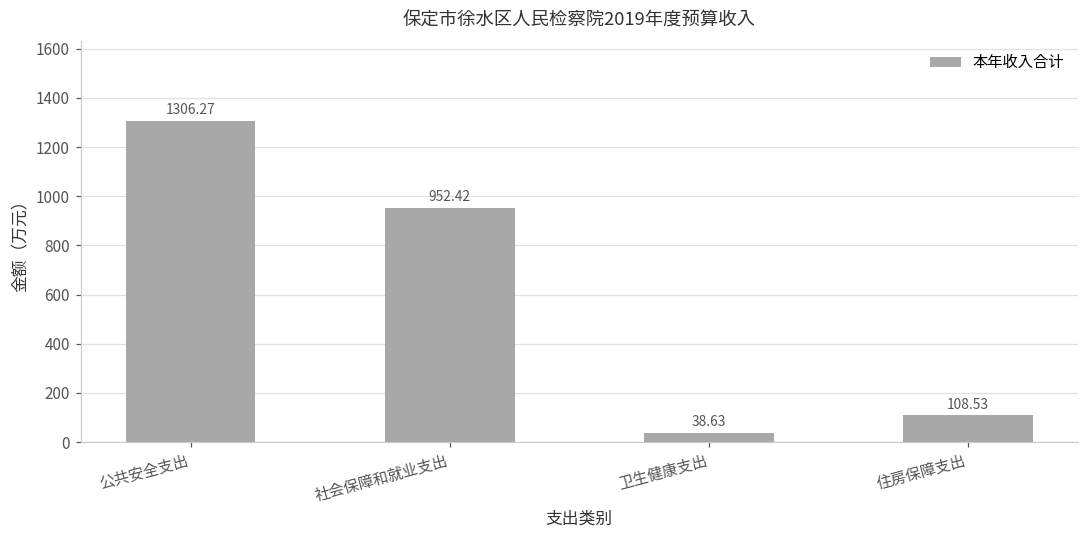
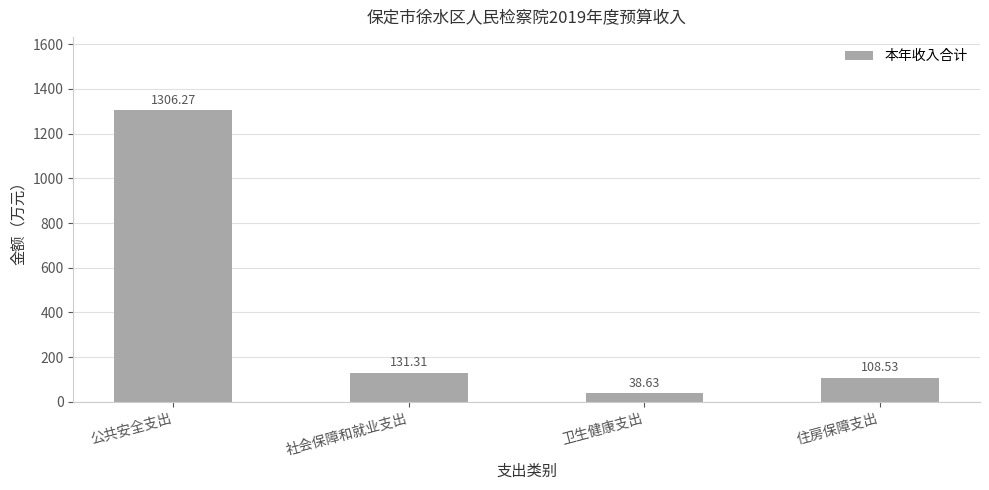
社会保障和就业支出: 952.42 -> 131.31
